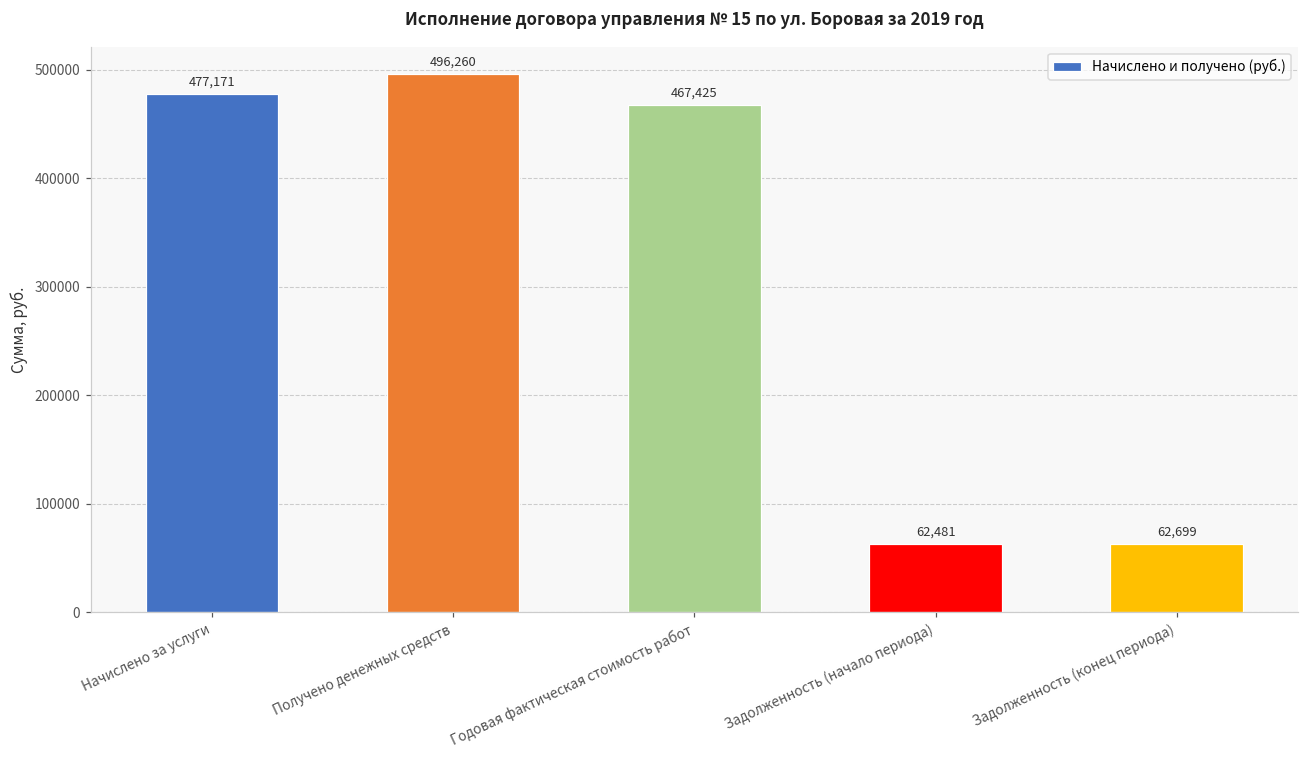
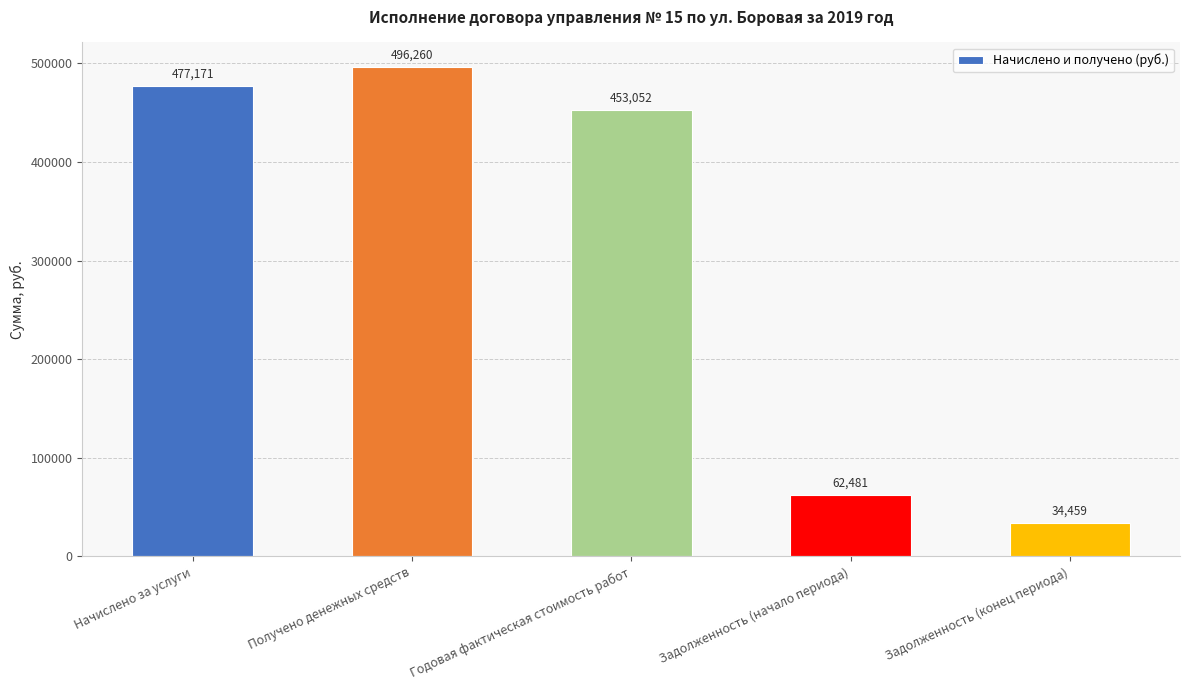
Годовая фактическая стоимость работ: 467,425 -> 453,052
Задолженность (конец периода): 62,699 -> 34,459
